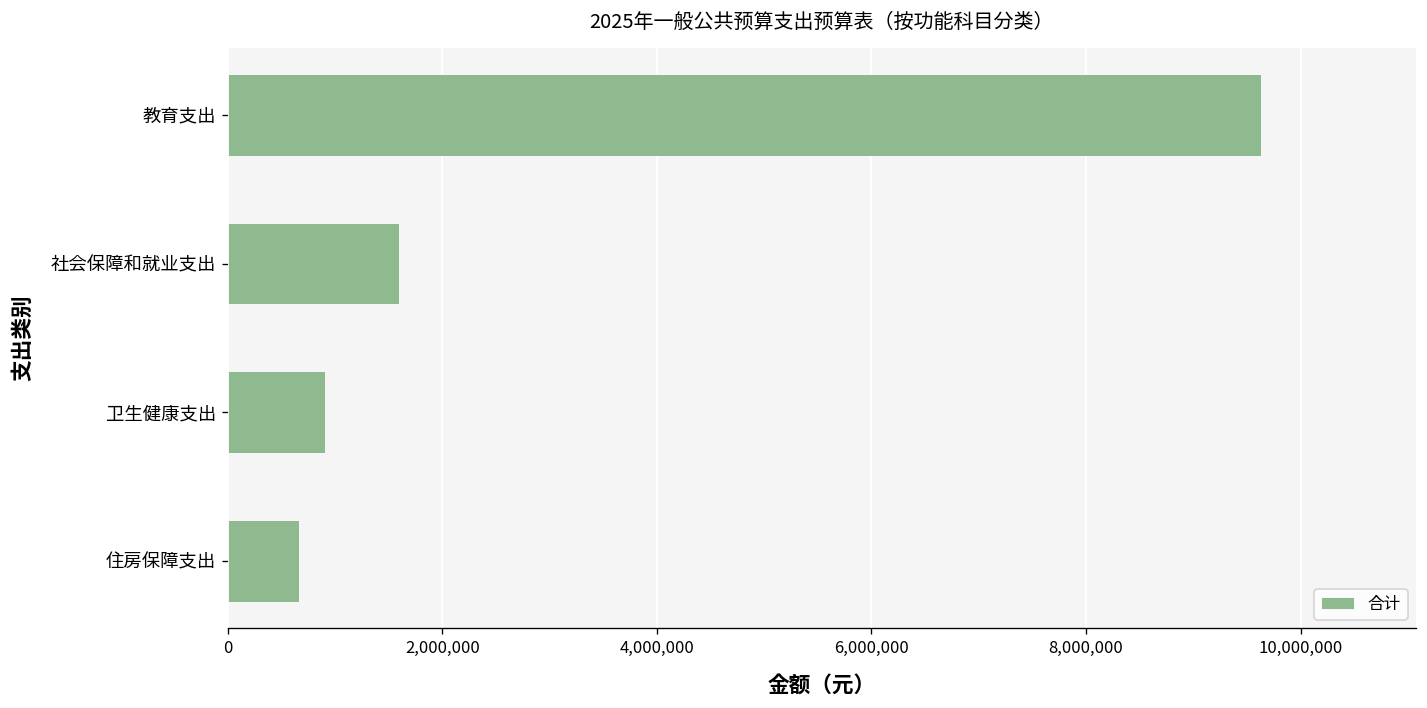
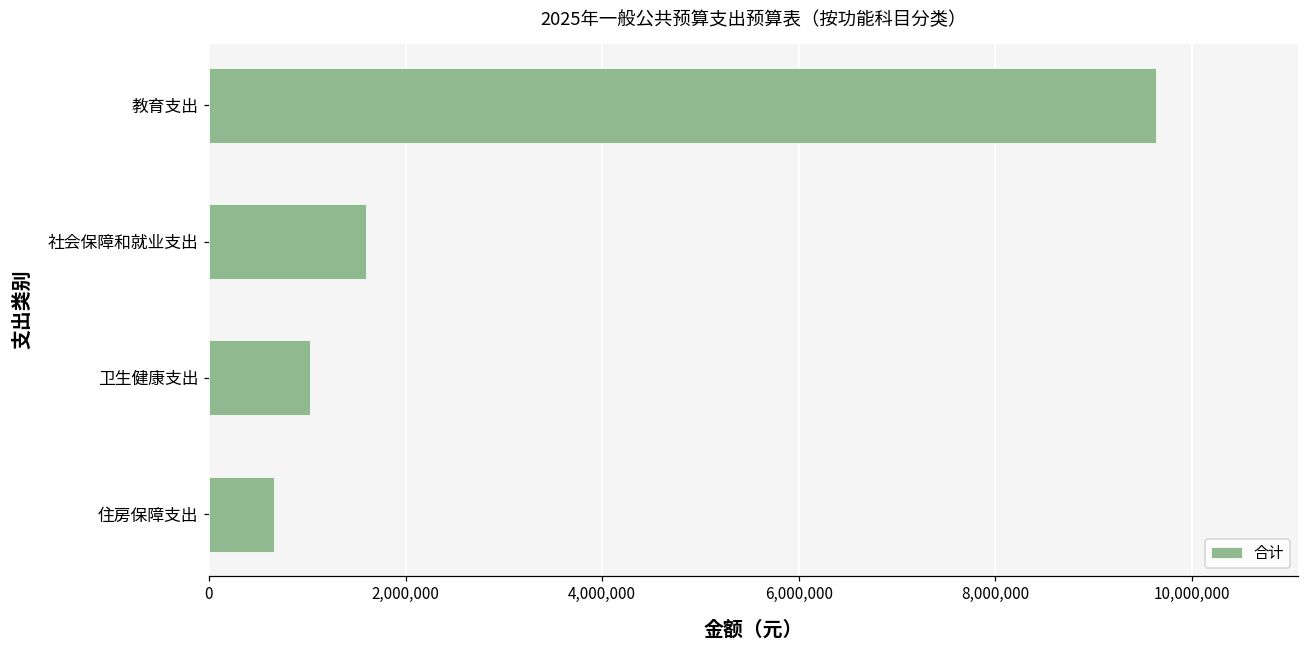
卫生健康支出: 900,000 -> 1,000,000
